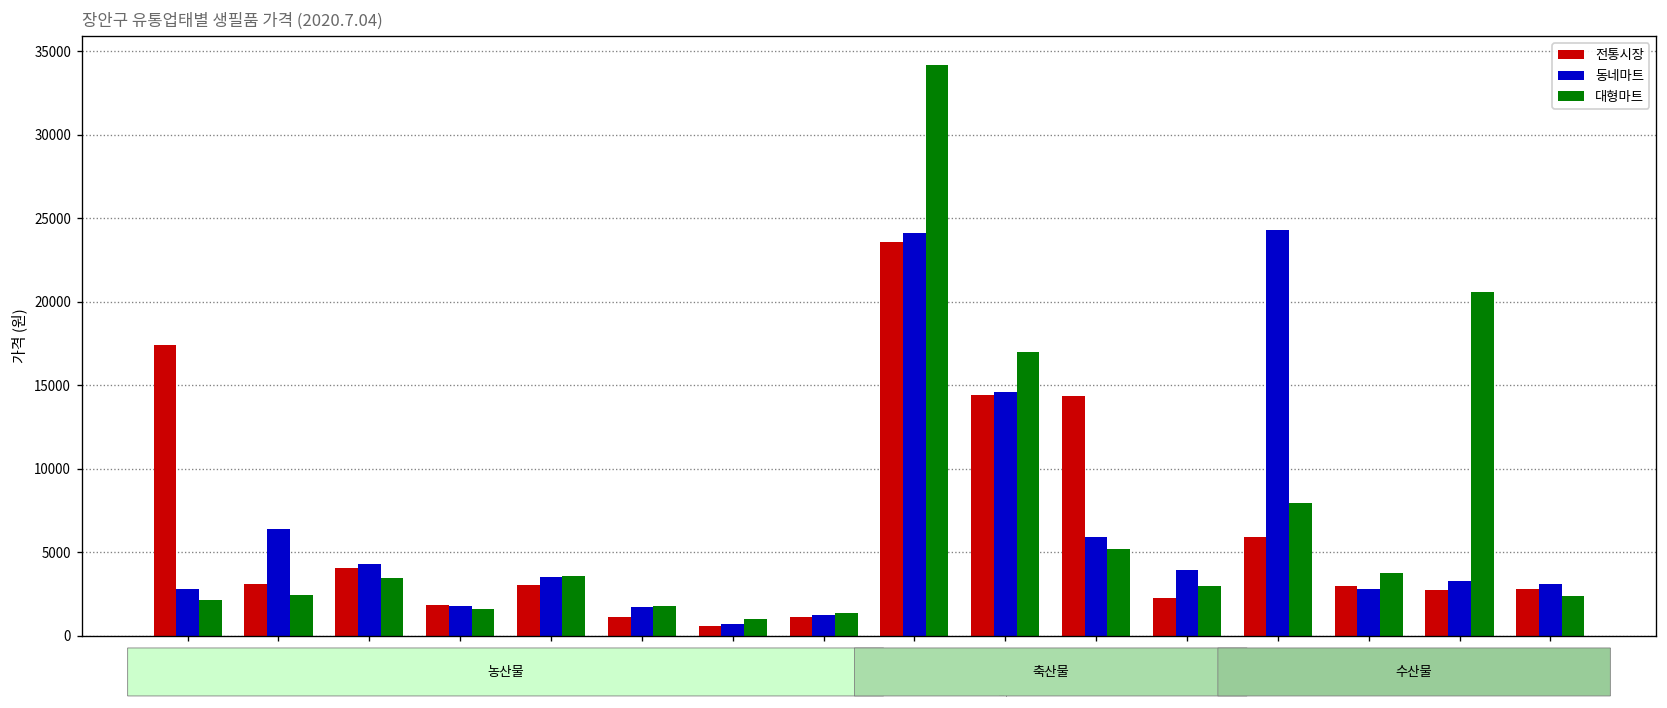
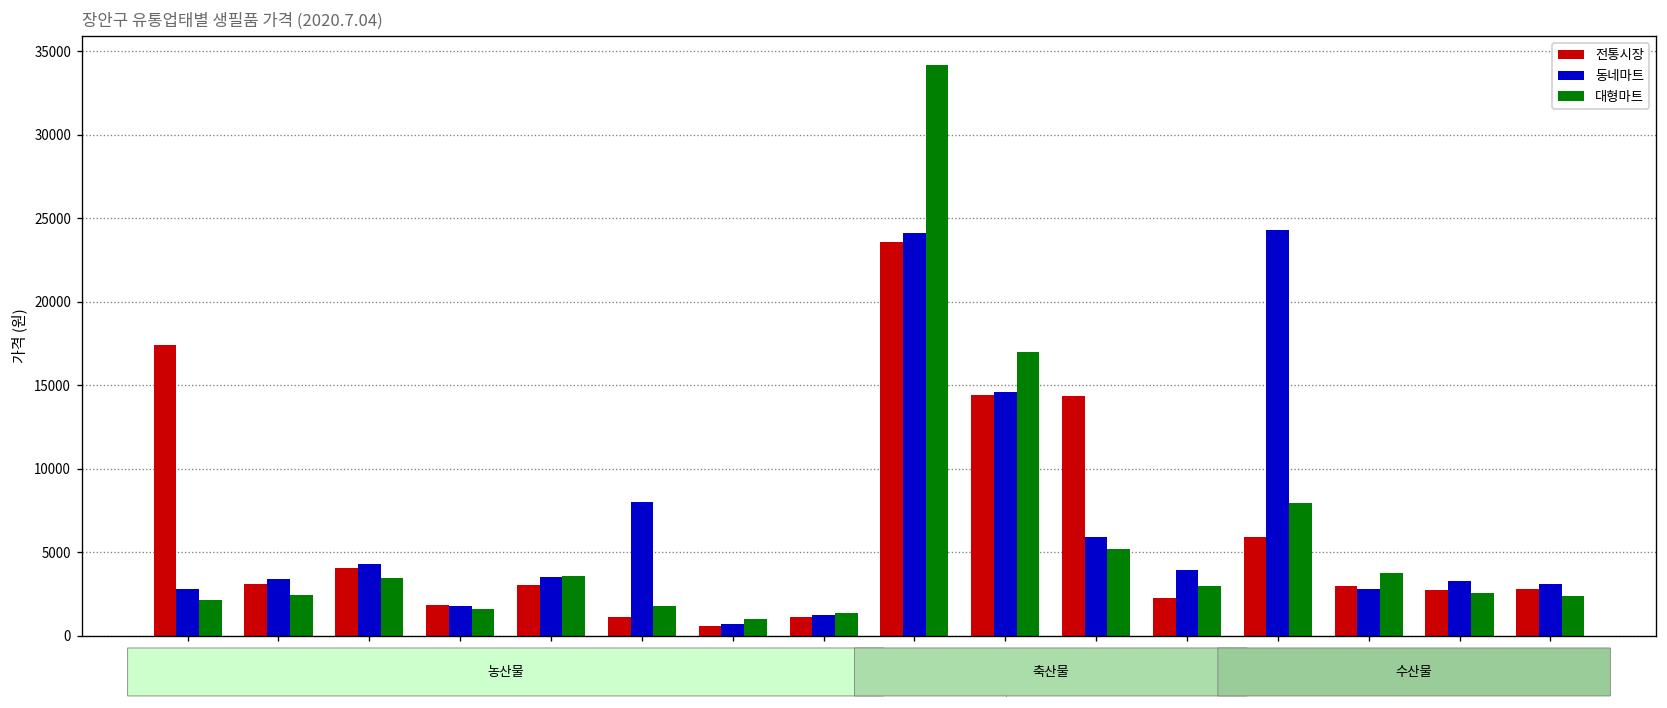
동네마트, 배: 6400 -> 3400
동네마트, 상추: 1700 -> 8000
대형마트, 오징어: 20600 -> 2600
